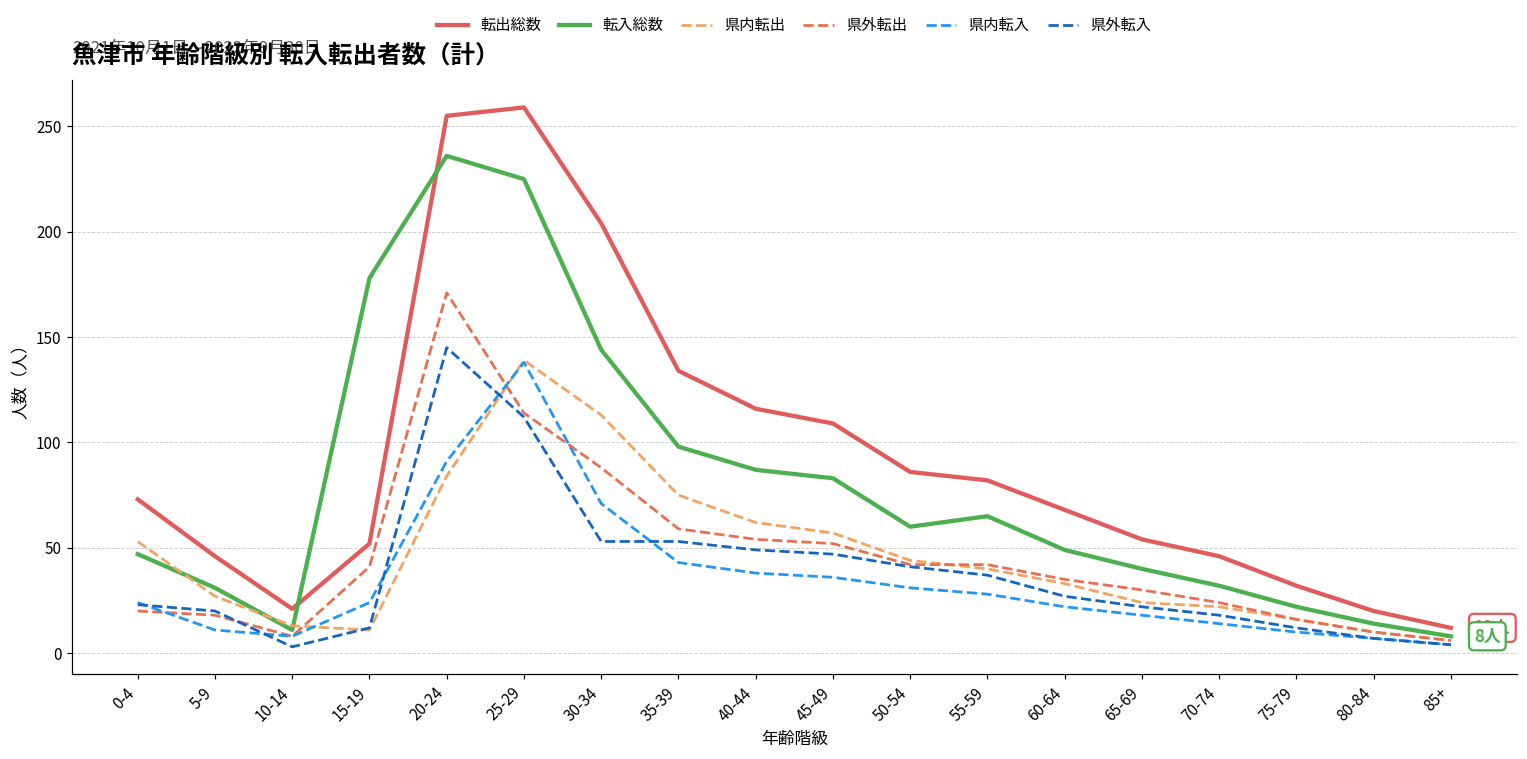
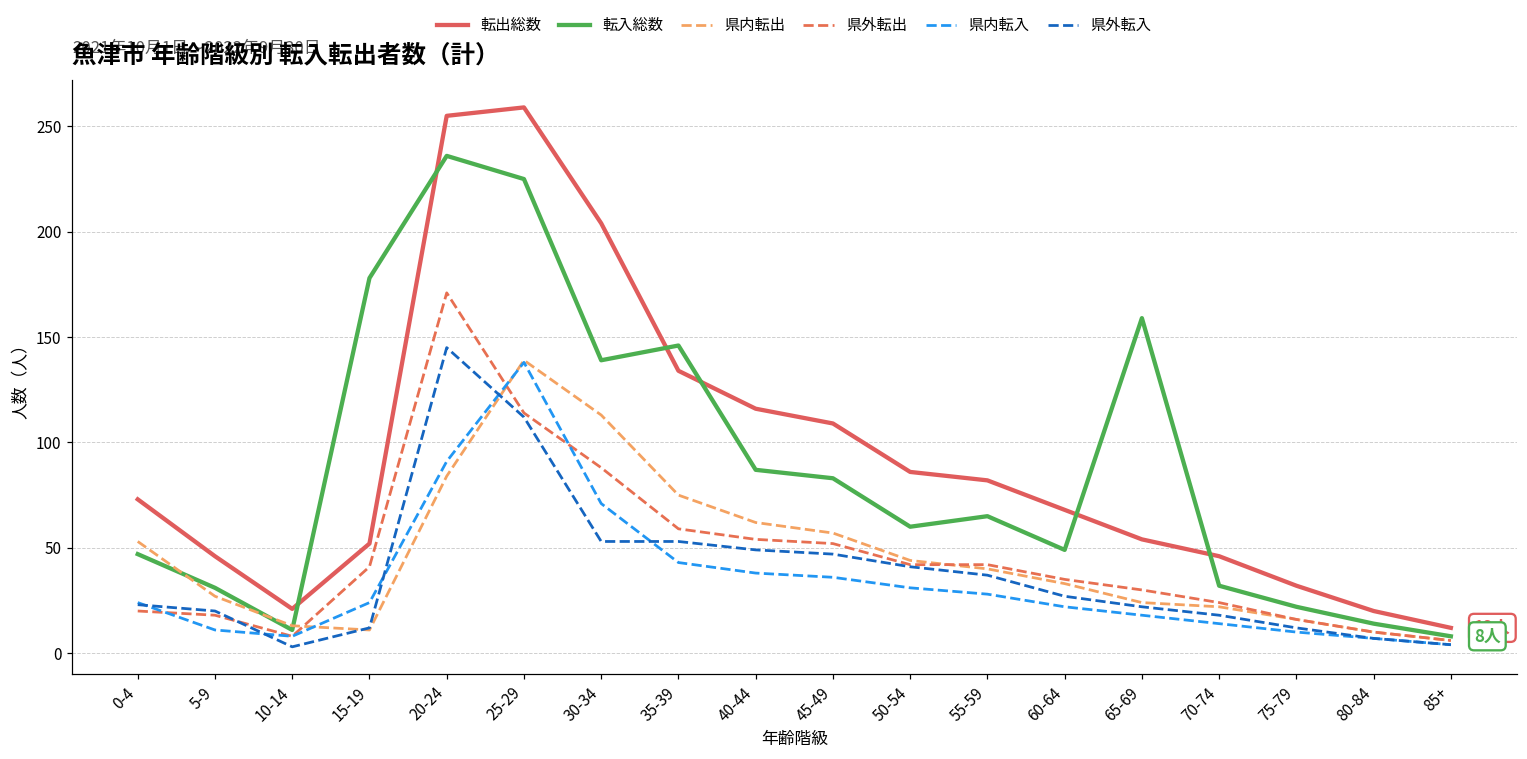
転入総数, 30-34: 144 -> 139
転入総数, 35-39: 98 -> 146
転入総数, 65-69: 40 -> 159
